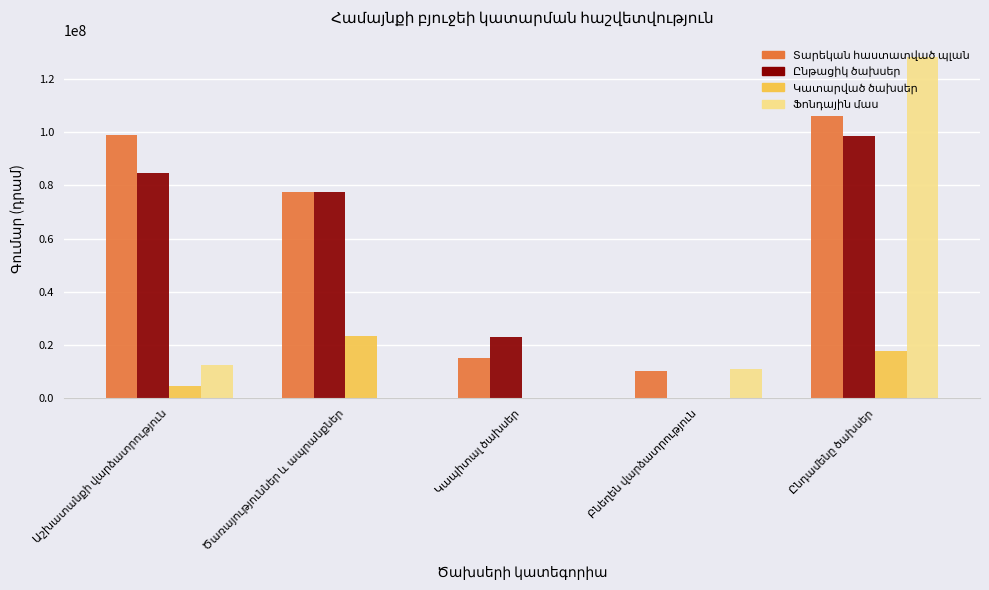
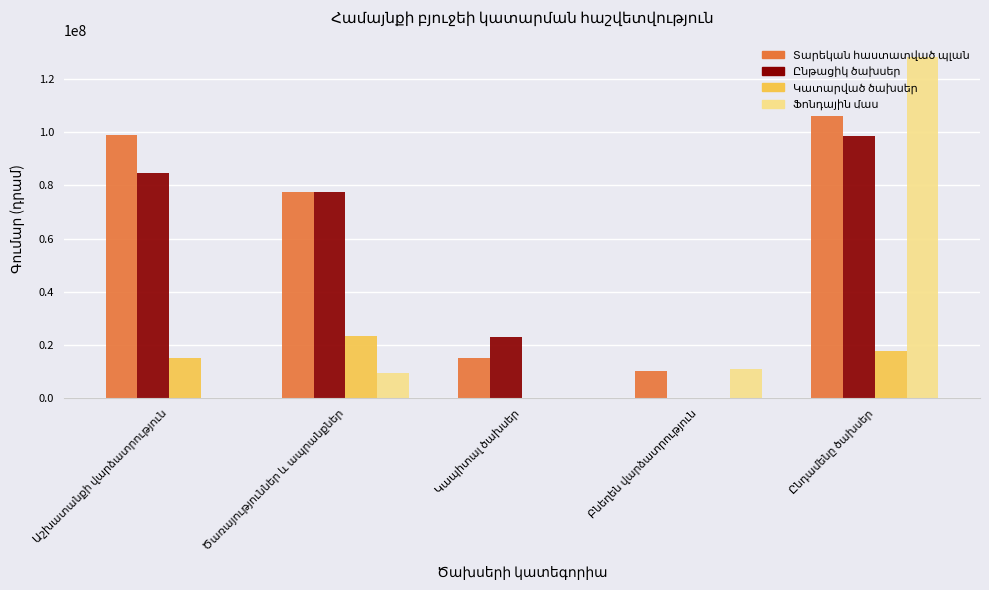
Կատարված ծախսեր, Աշխատանքի վարձատրություն: 4000000 -> 15000000
Ֆոնդային մաս, Աշխատանքի վարձատրություն: 12000000 -> 0
Ֆոնդային մաս, Ծառայություններ և ապրանքներ: 0 -> 9000000
